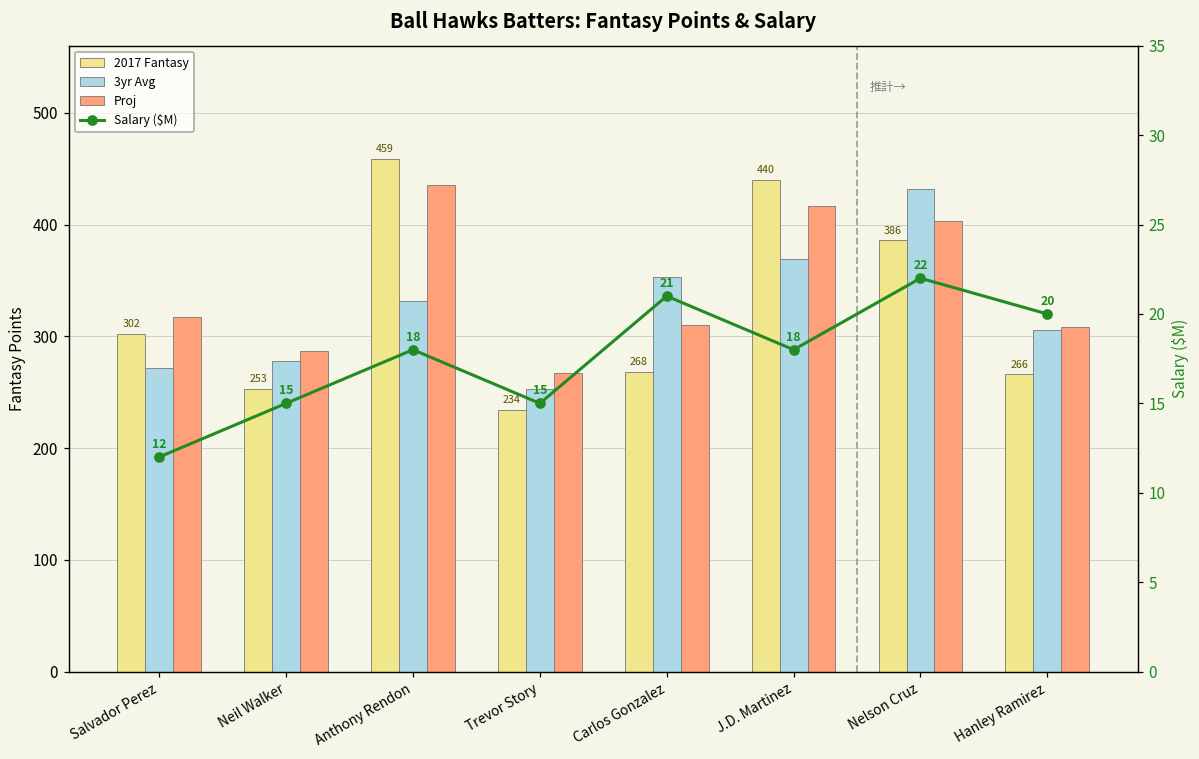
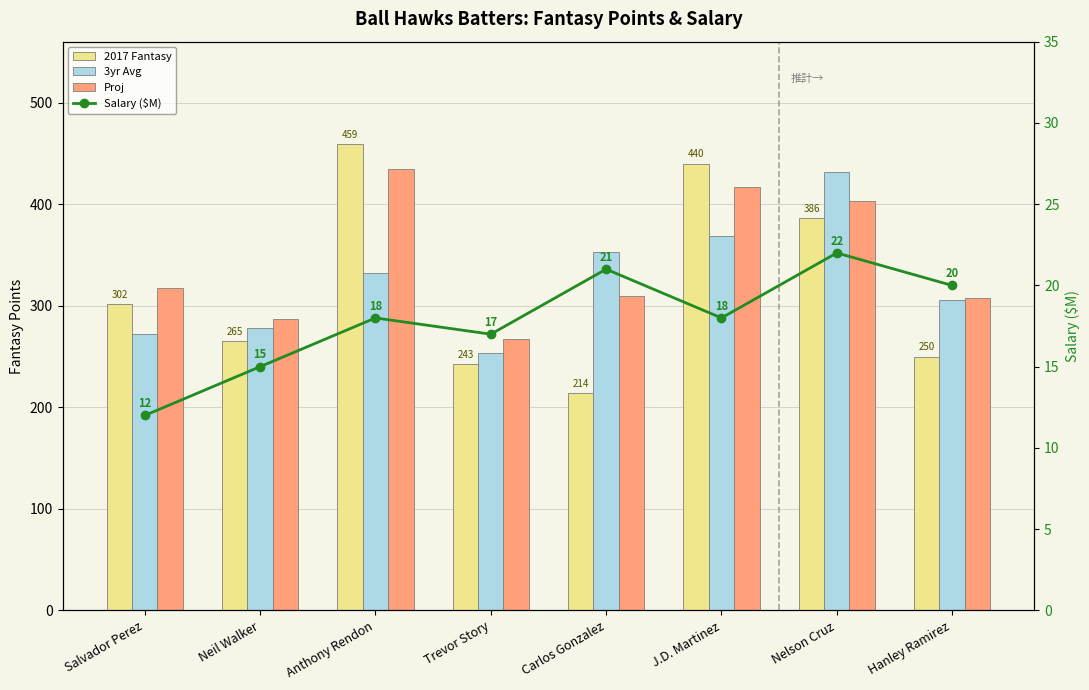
2017 Fantasy, Neil Walker: 253 -> 265
2017 Fantasy, Trevor Story: 234 -> 243
2017 Fantasy, Carlos Gonzalez: 268 -> 214
2017 Fantasy, Hanley Ramirez: 266 -> 250
Salary ($M), Trevor Story: 15 -> 17
